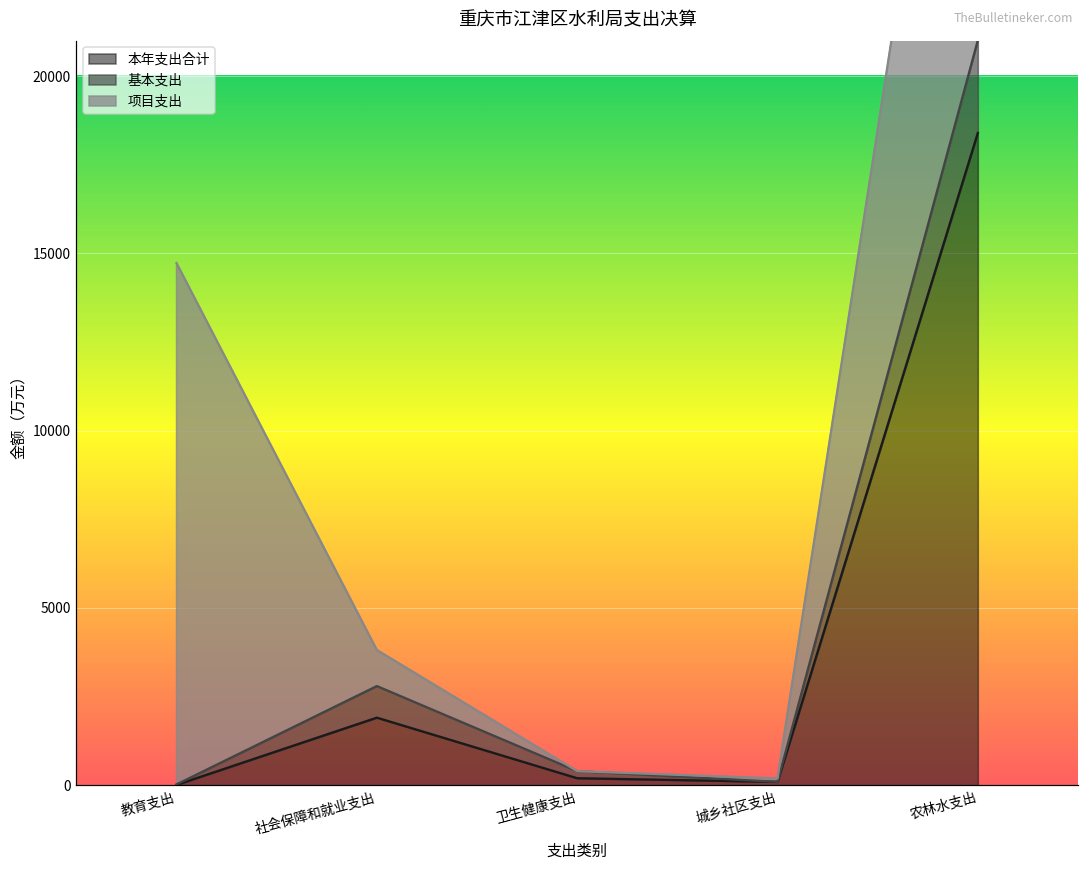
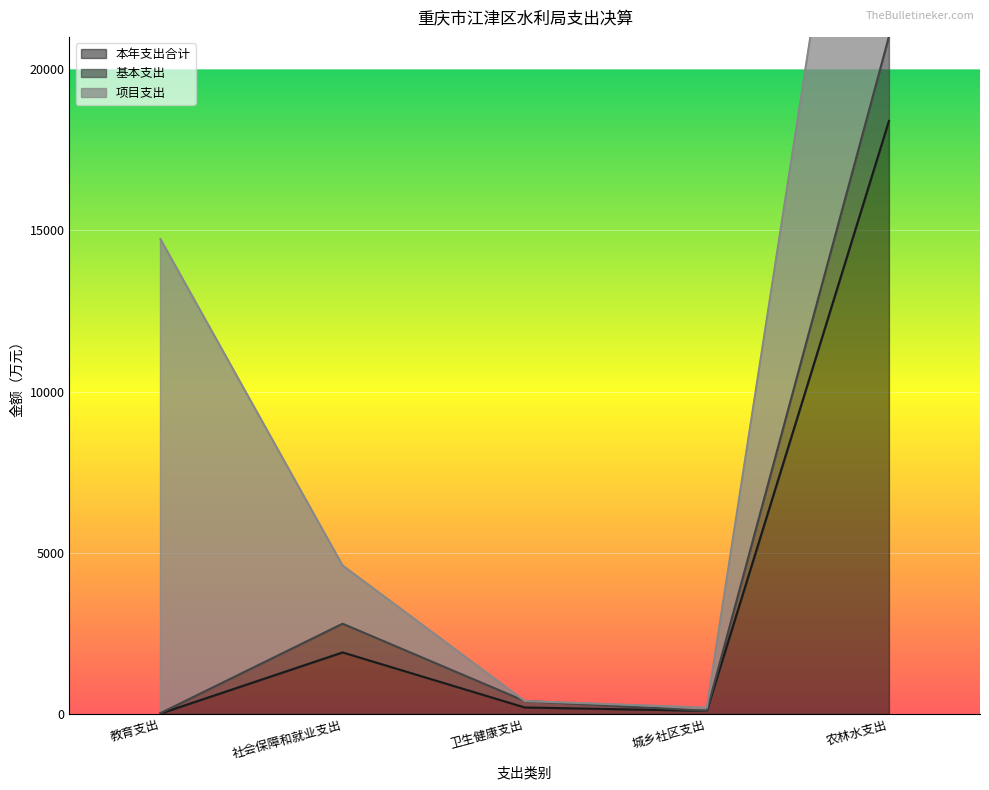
项目支出, 社会保障和就业支出: 1000 -> 1800
